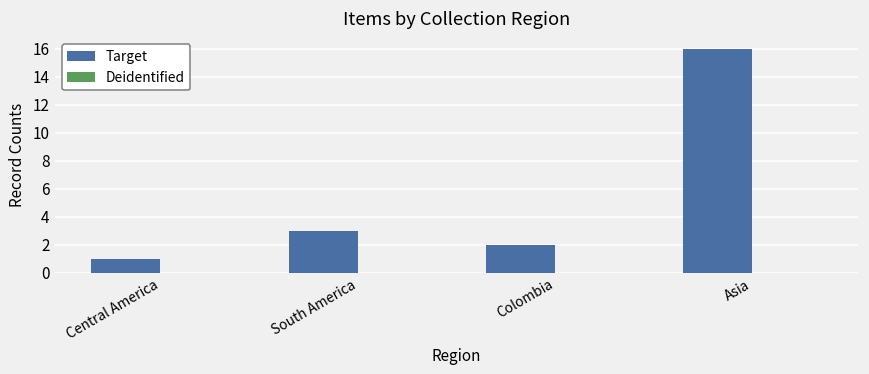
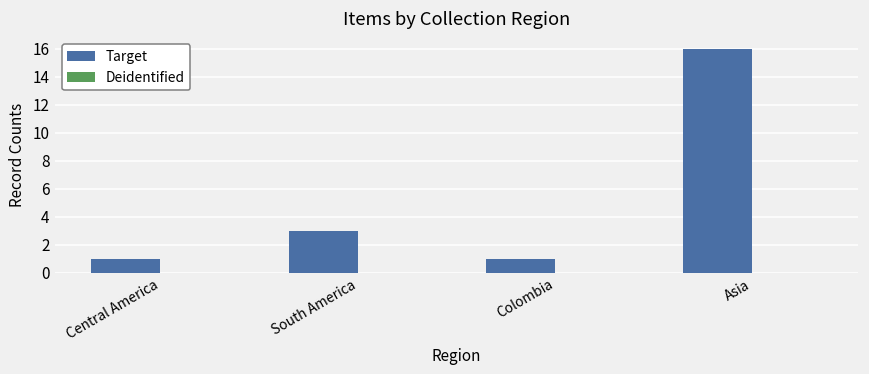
Target, Colombia: 2 -> 1
